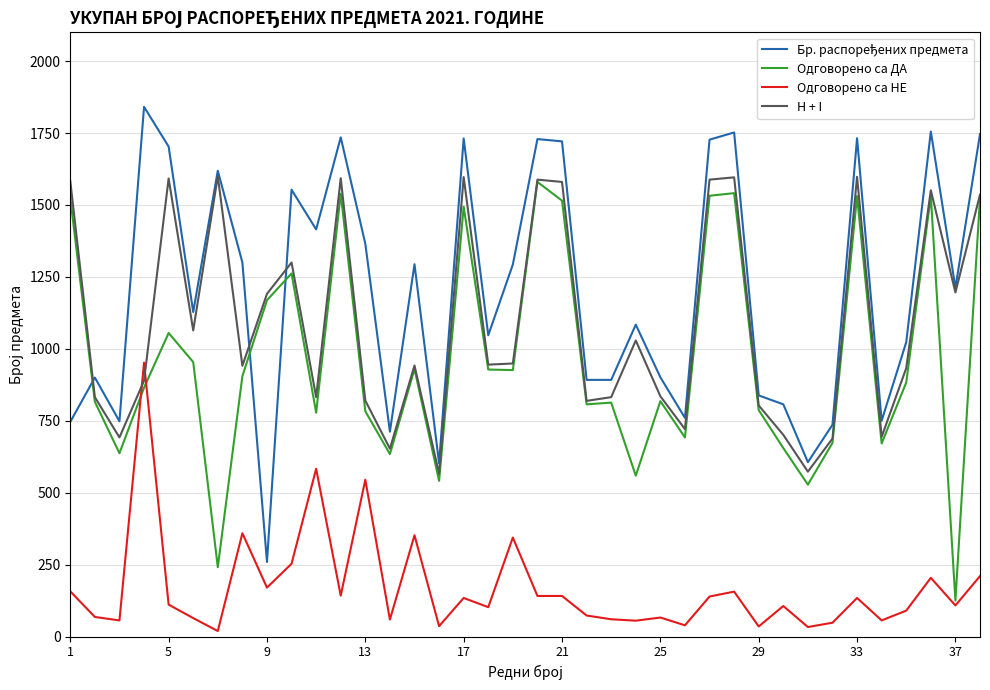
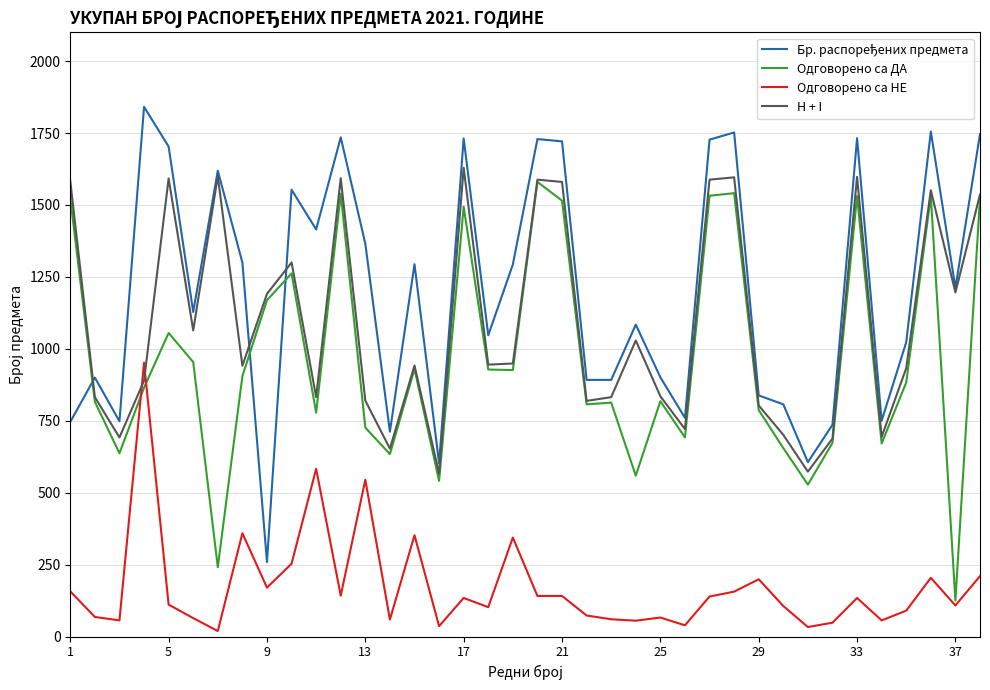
Одговорено са ДА, 13: 780 -> 730
H + I, 17: 1600 -> 1630
Одговорено са НЕ, 29: 40 -> 200
